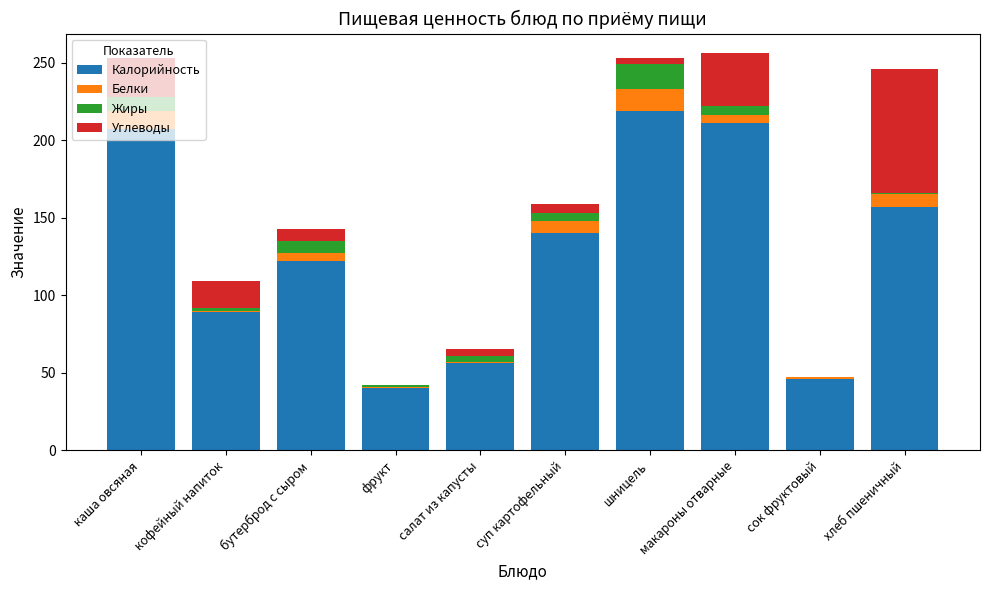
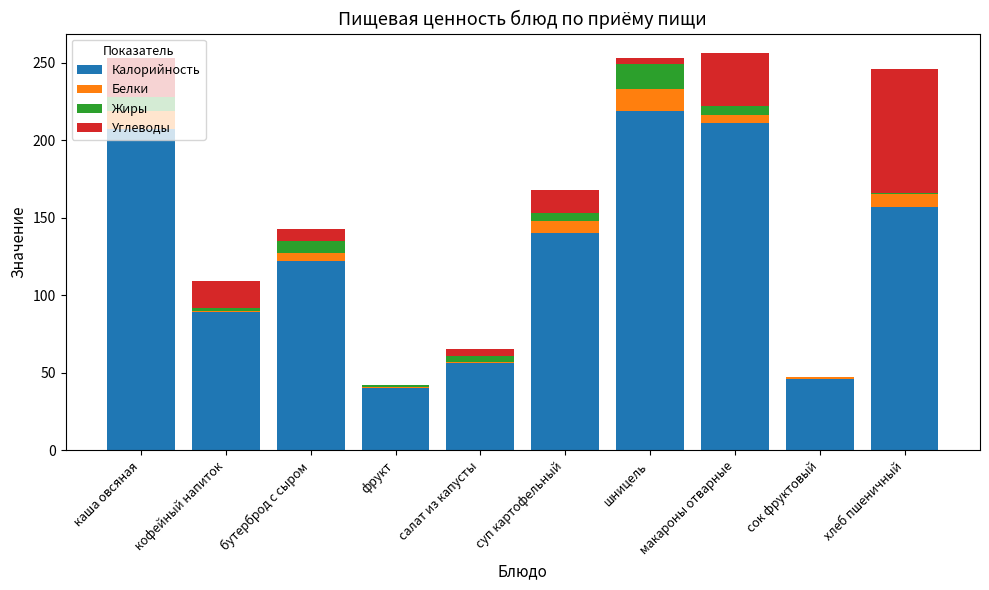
Углеводы, суп картофельный: 6 -> 15
